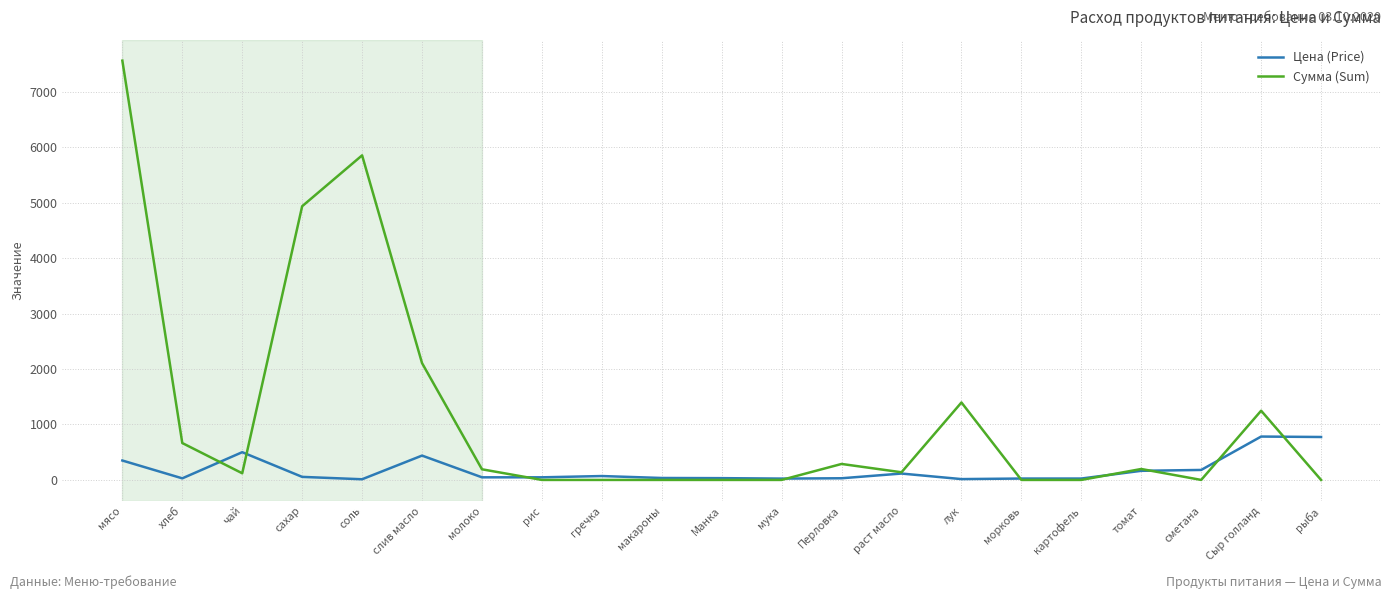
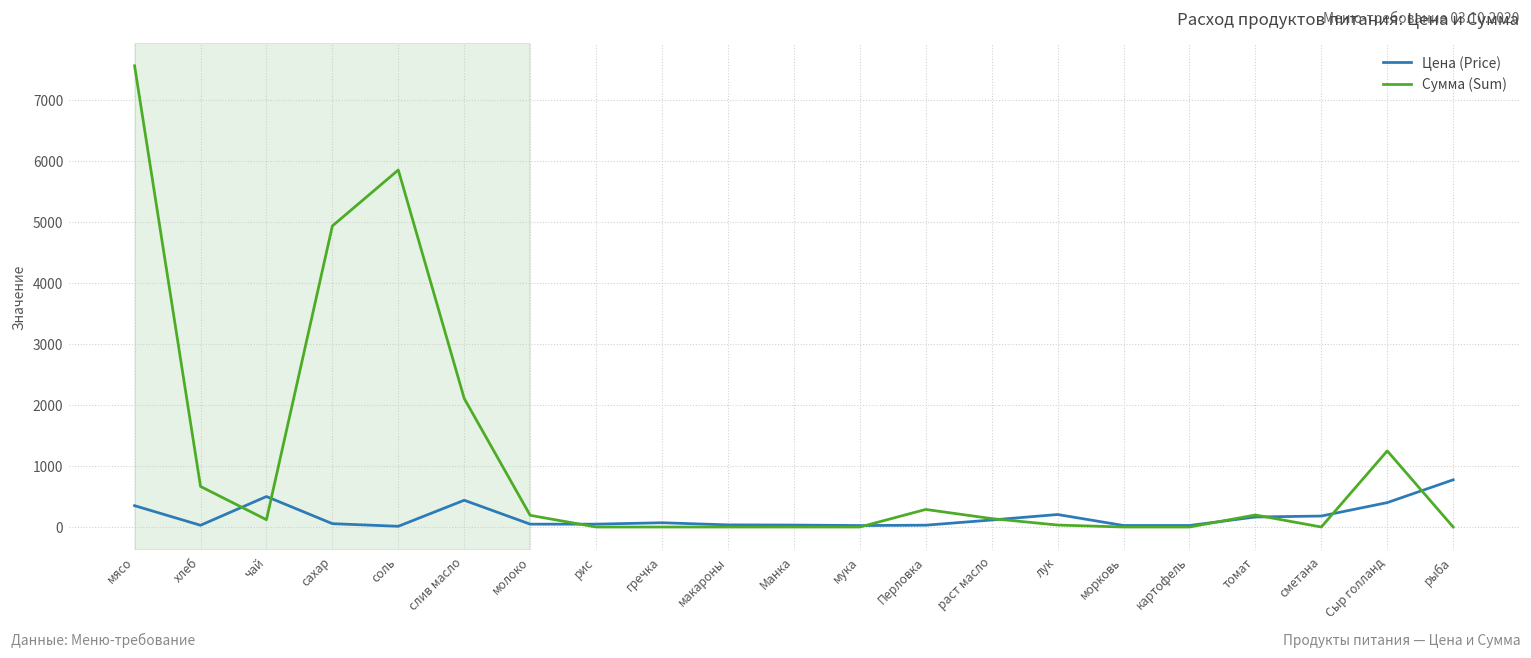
Цена (Price), лук: 0 -> 200
Сумма (Sum), лук: 1400 -> 0
Цена (Price), Сыр голланд: 800 -> 400
